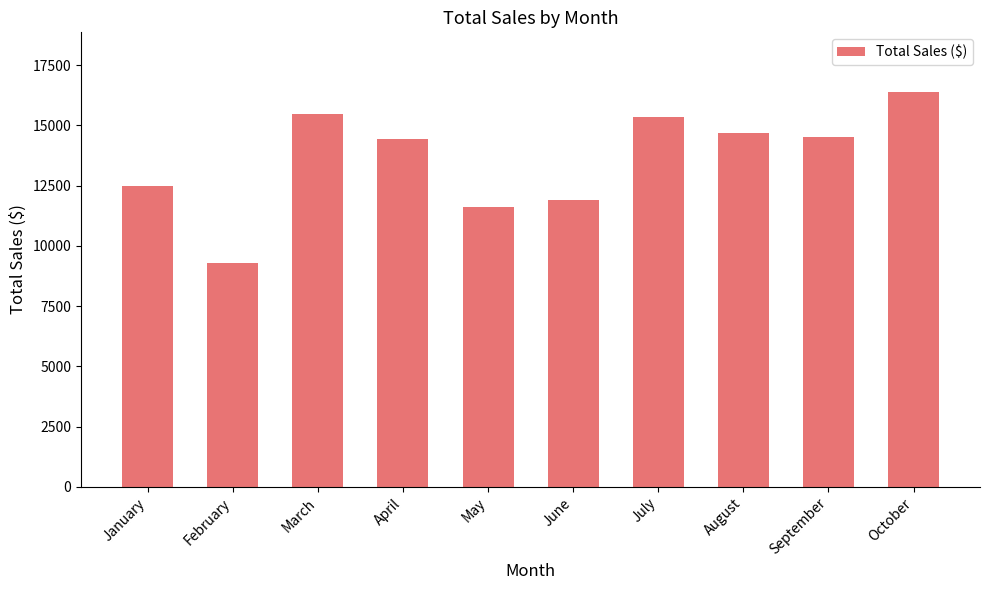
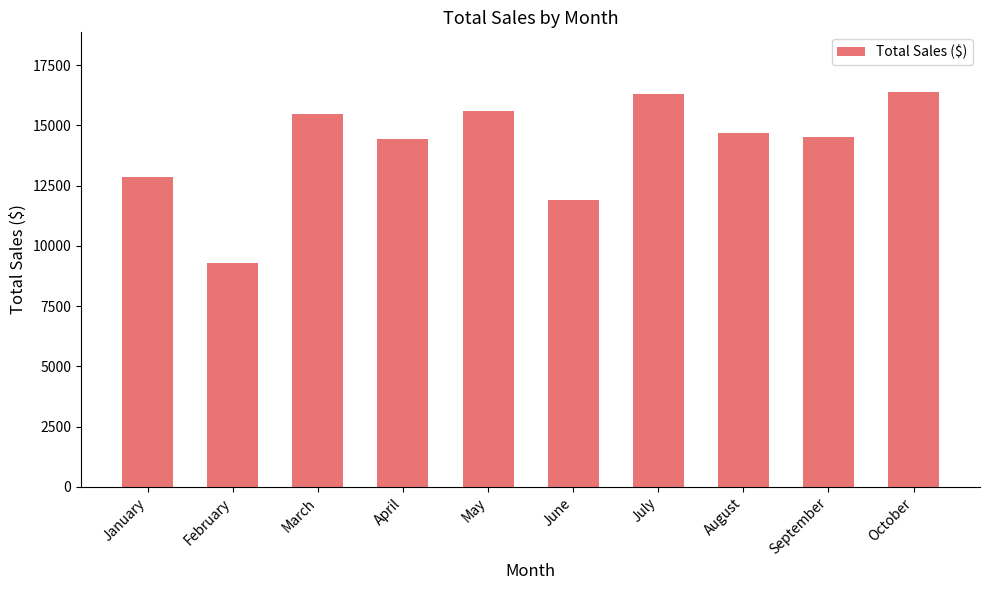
January: 12500 -> 12900
May: 11600 -> 15600
July: 15300 -> 16300
